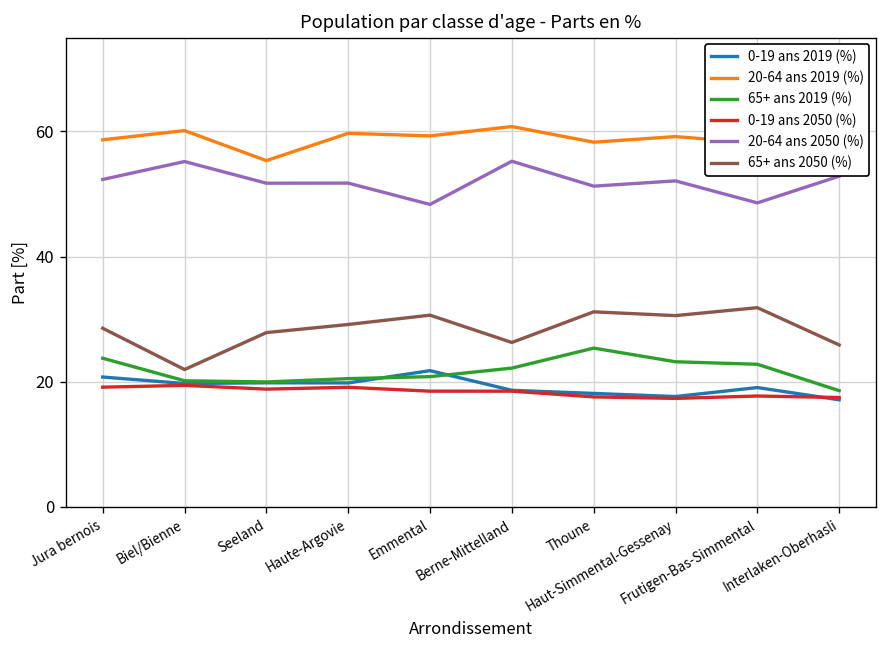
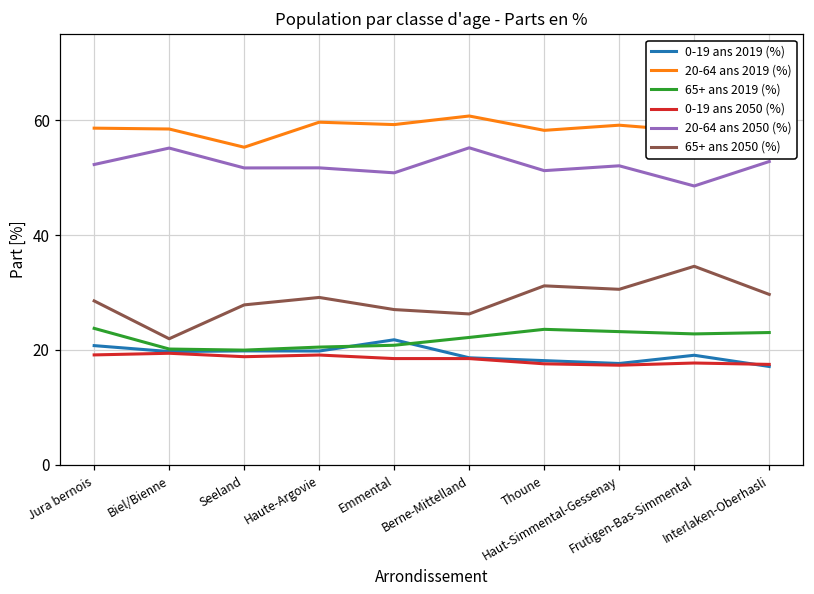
20-64 ans 2019 (%), Biel/Bienne: 60 -> 59
20-64 ans 2050 (%), Emmental: 48 -> 51
65+ ans 2050 (%), Emmental: 31 -> 27
65+ ans 2019 (%), Thoune: 25 -> 24
65+ ans 2050 (%), Frutigen-Bas-Simmental: 32 -> 35
65+ ans 2019 (%), Interlaken-Oberhasli: 19 -> 23
65+ ans 2050 (%), Interlaken-Oberhasli: 26 -> 30
